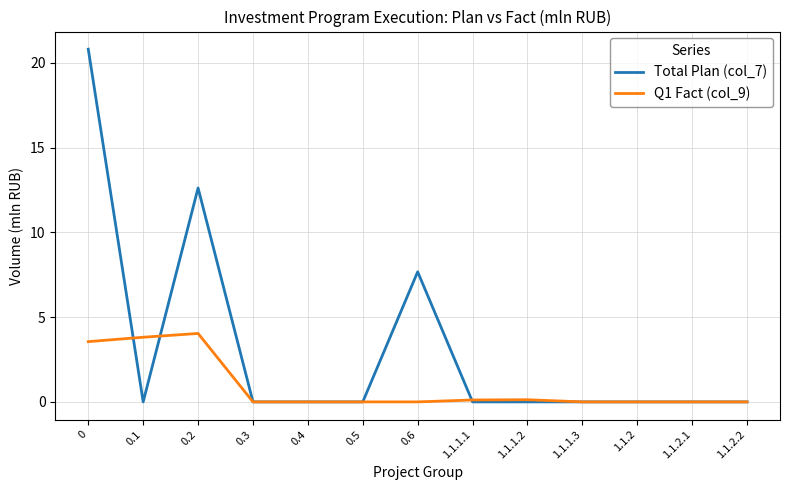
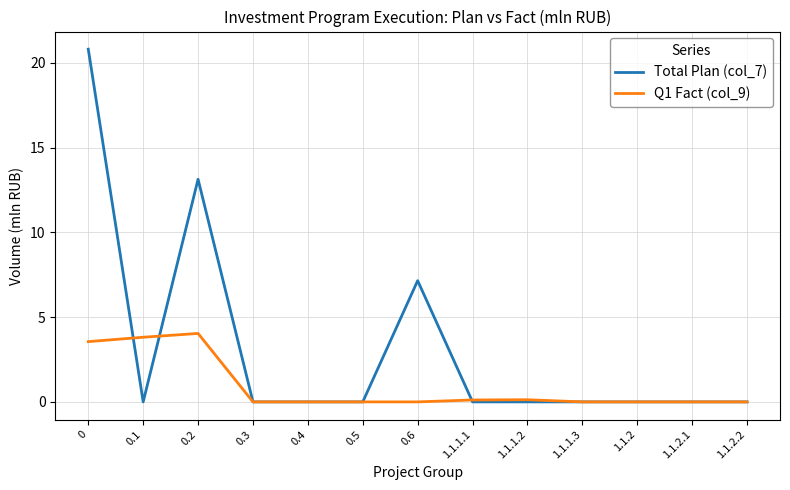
Total Plan (col_7), 0.2: 12.6 -> 13.1
Total Plan (col_7), 0.6: 7.7 -> 7.1
